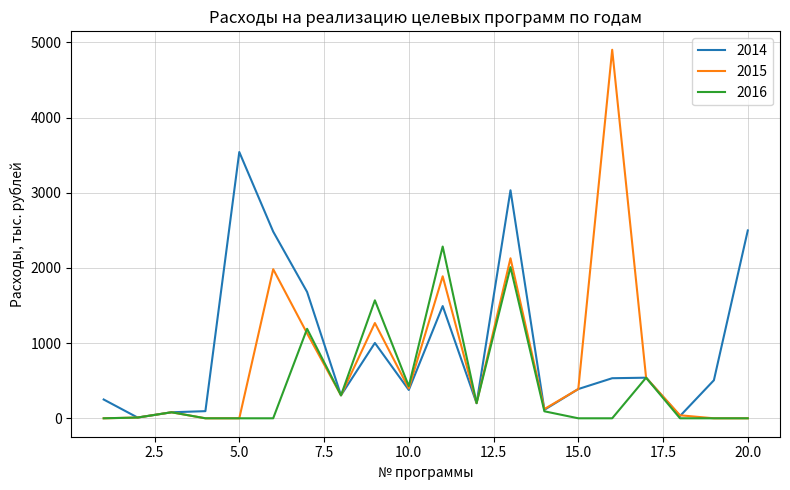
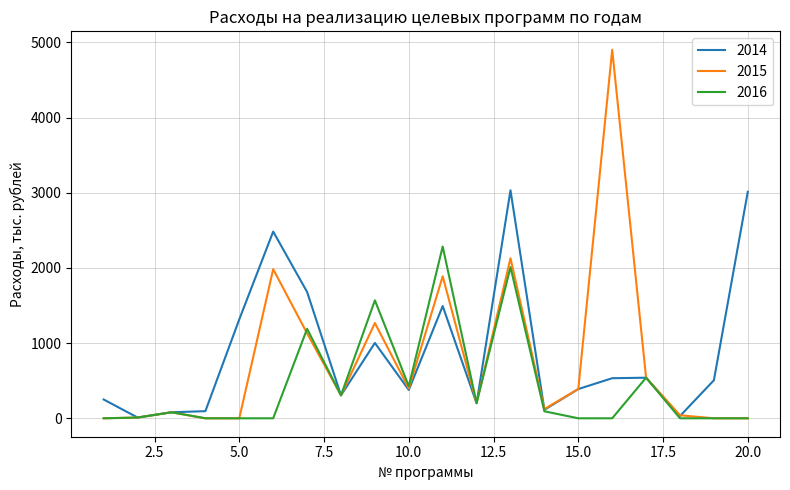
2014, 5.0: 3500 -> 1300
2014, 20.0: 2500 -> 3000
